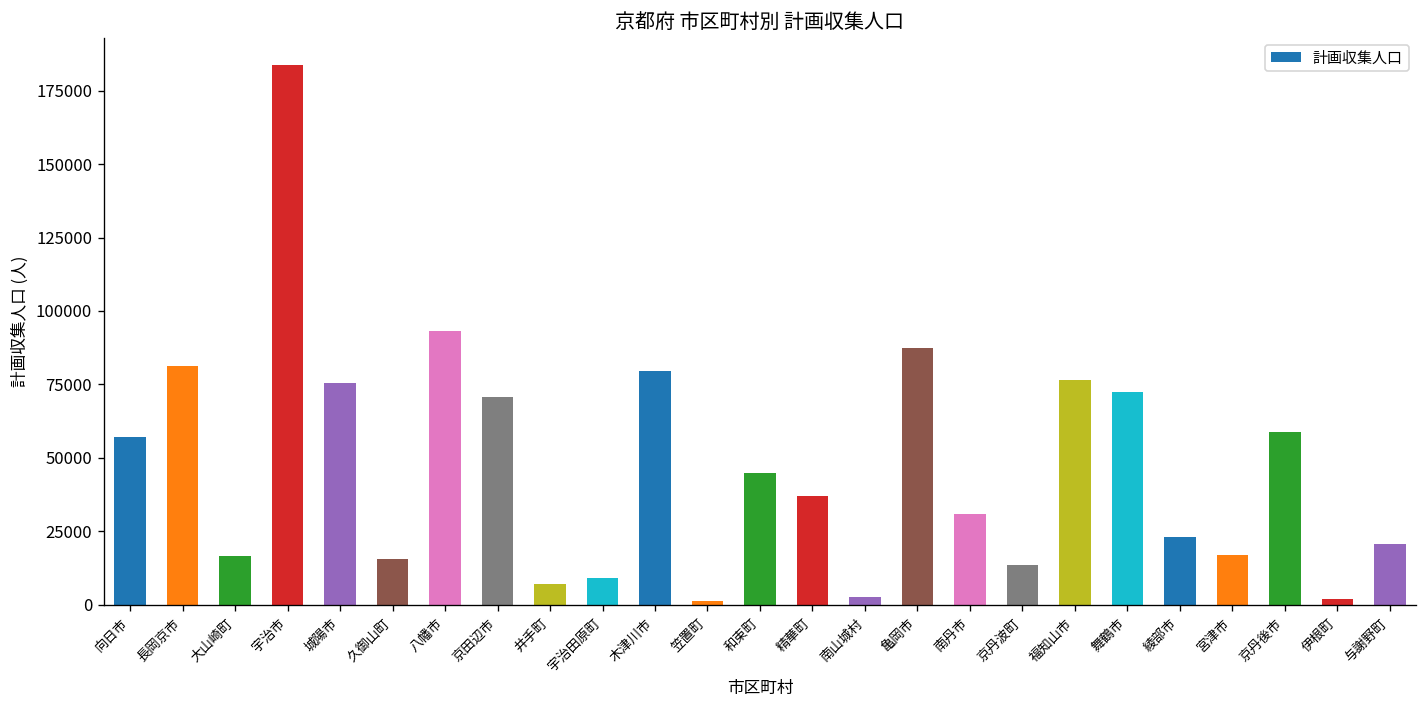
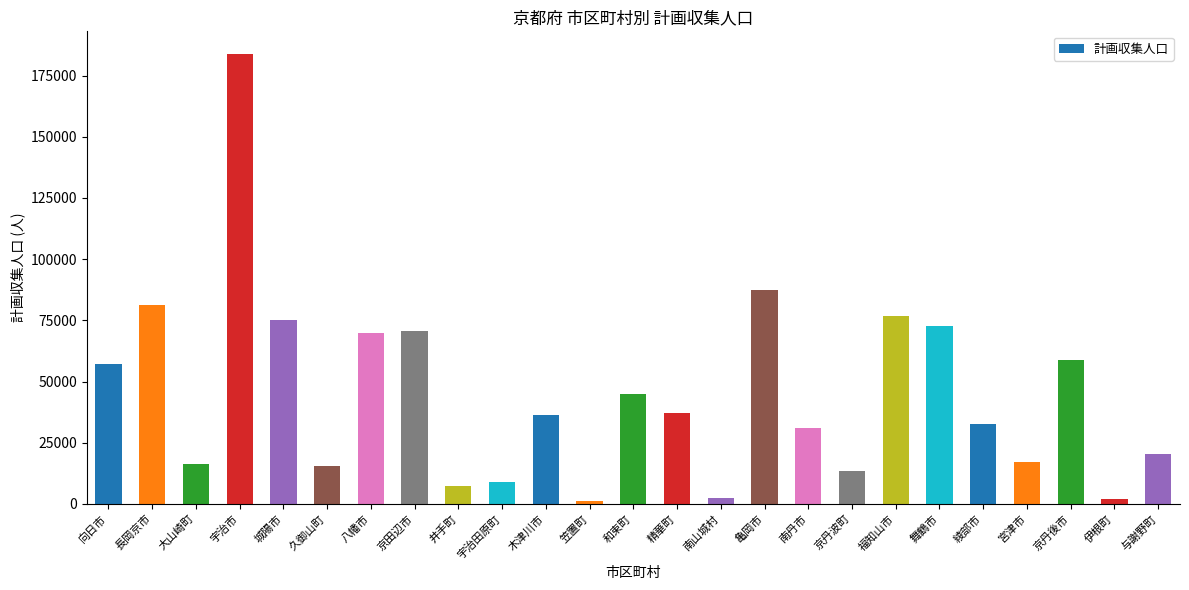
八幡市: 93000 -> 70000
木津川市: 80000 -> 36000
綾部市: 23000 -> 32000
